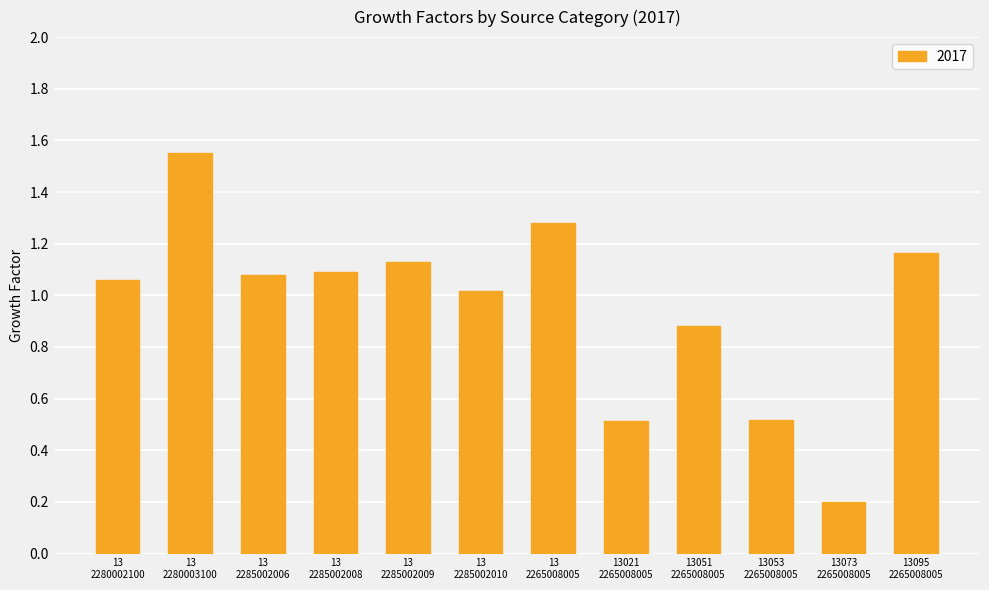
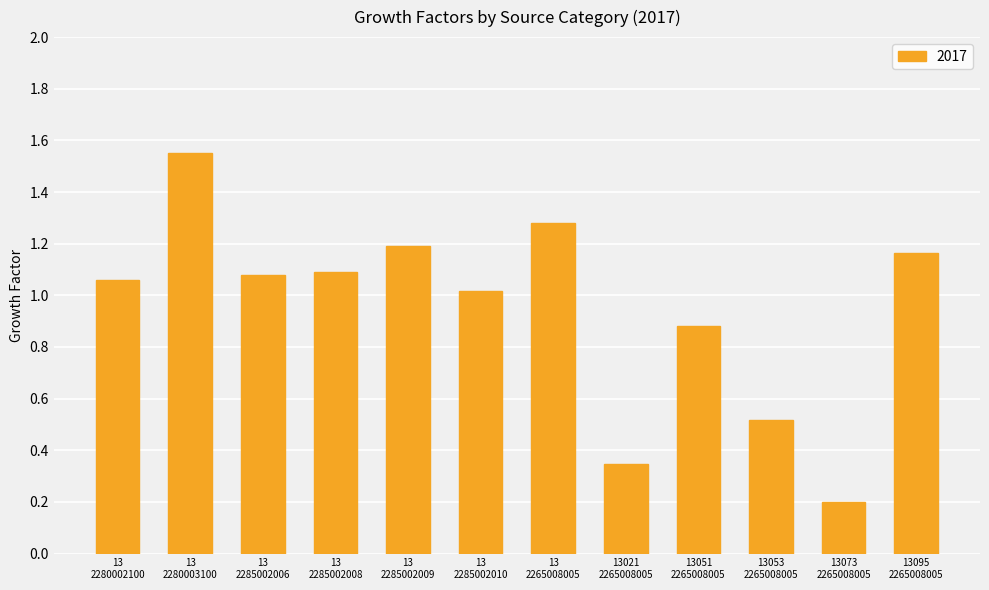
13 2285002009: 1.13 -> 1.19
13021 2265008005: 0.51 -> 0.35
